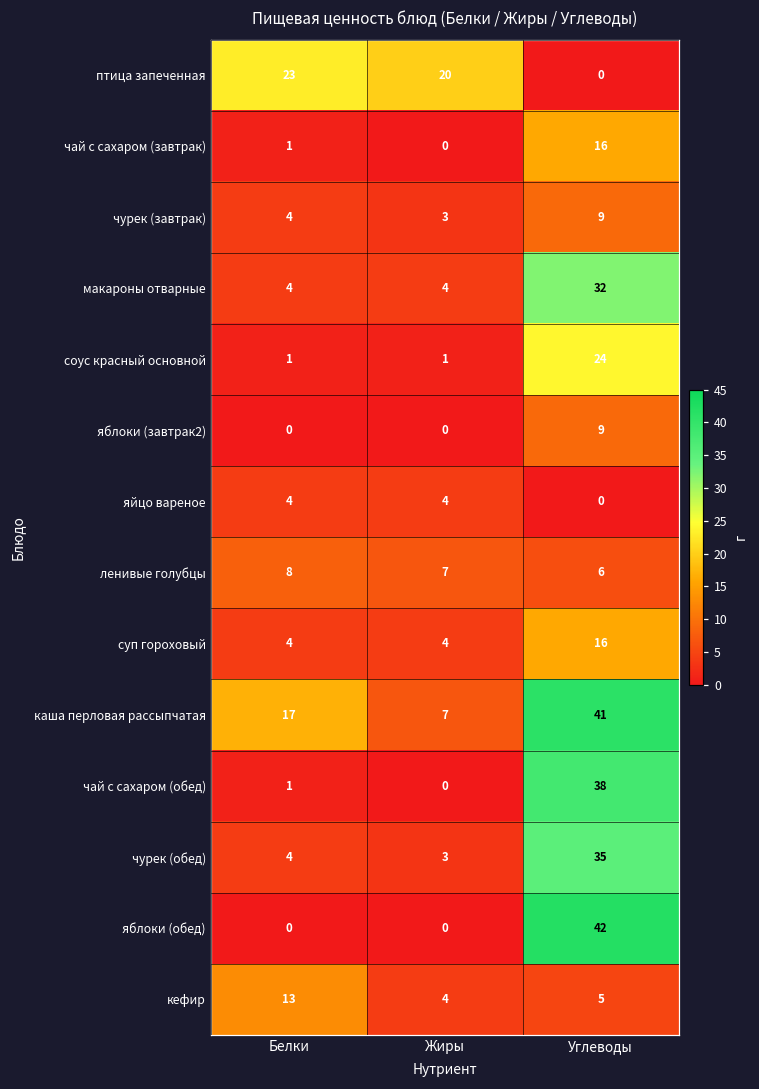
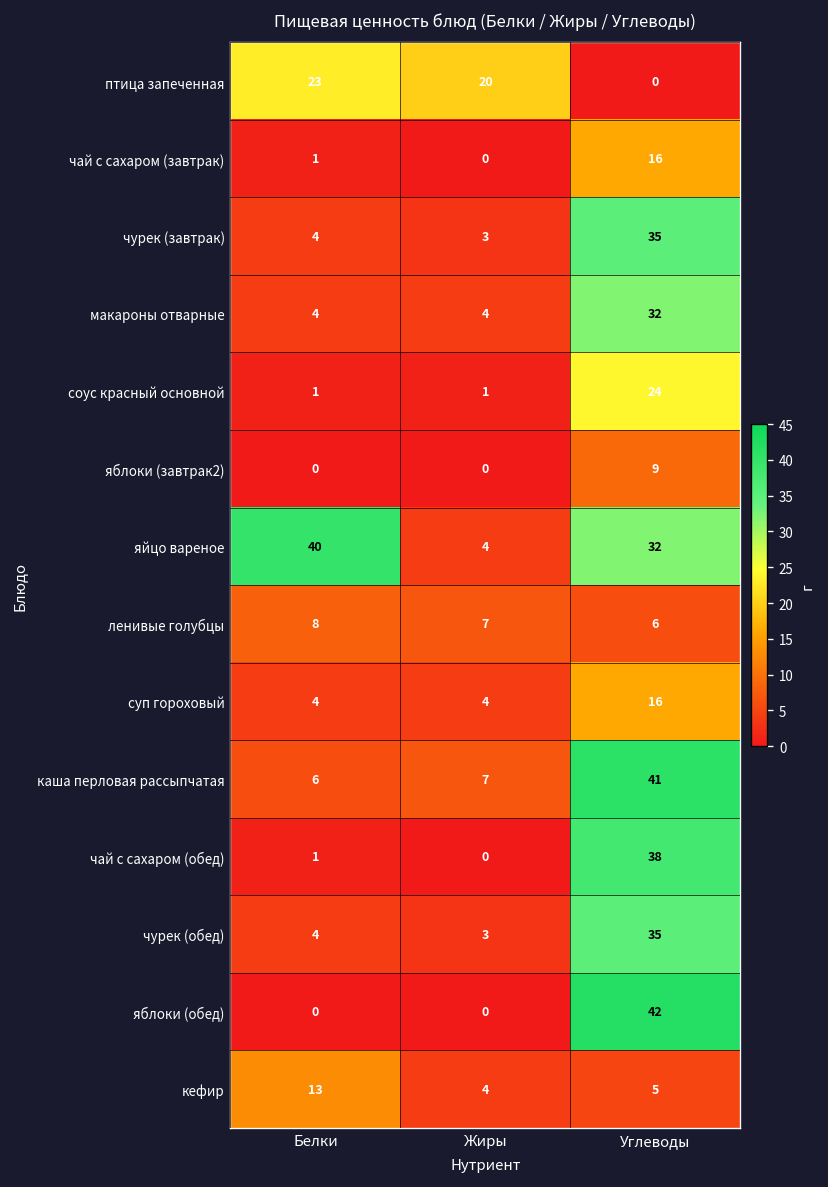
чурек (завтрак), Углеводы: 9 -> 35
яйцо вареное, Белки: 4 -> 40
яйцо вареное, Углеводы: 0 -> 32
каша перловая рассыпчатая, Белки: 17 -> 6
